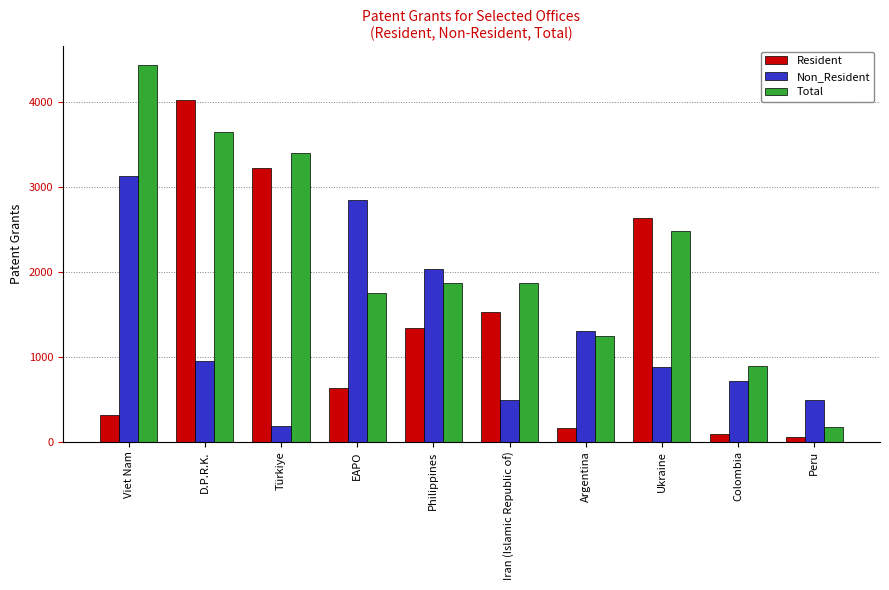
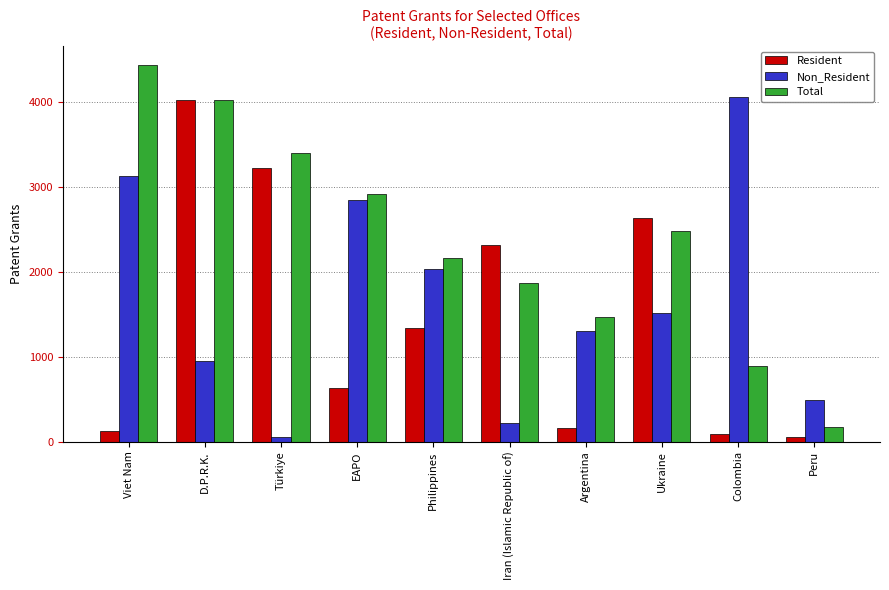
Resident, Viet Nam: 300 -> 100
Total, D.P.R.K.: 3600 -> 4000
Non_Resident, Türkiye: 200 -> 100
Total, EAPO: 1800 -> 2900
Total, Philippines: 1900 -> 2200
Resident, Iran (Islamic Republic of): 1500 -> 2300
Non_Resident, Iran (Islamic Republic of): 500 -> 200
Total, Argentina: 1200 -> 1500
Non_Resident, Ukraine: 900 -> 1500
Non_Resident, Colombia: 700 -> 4100
